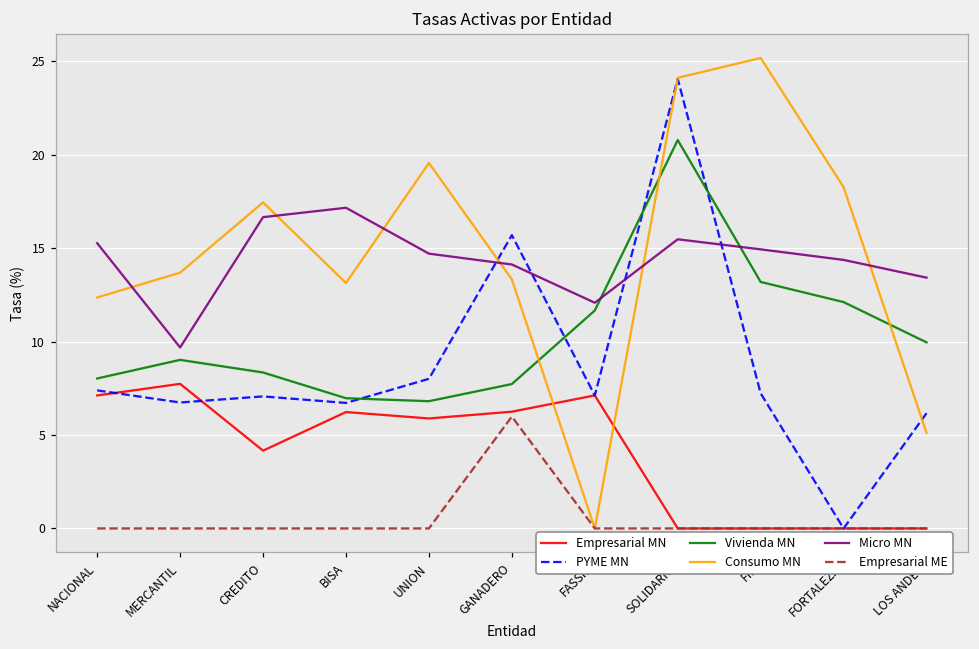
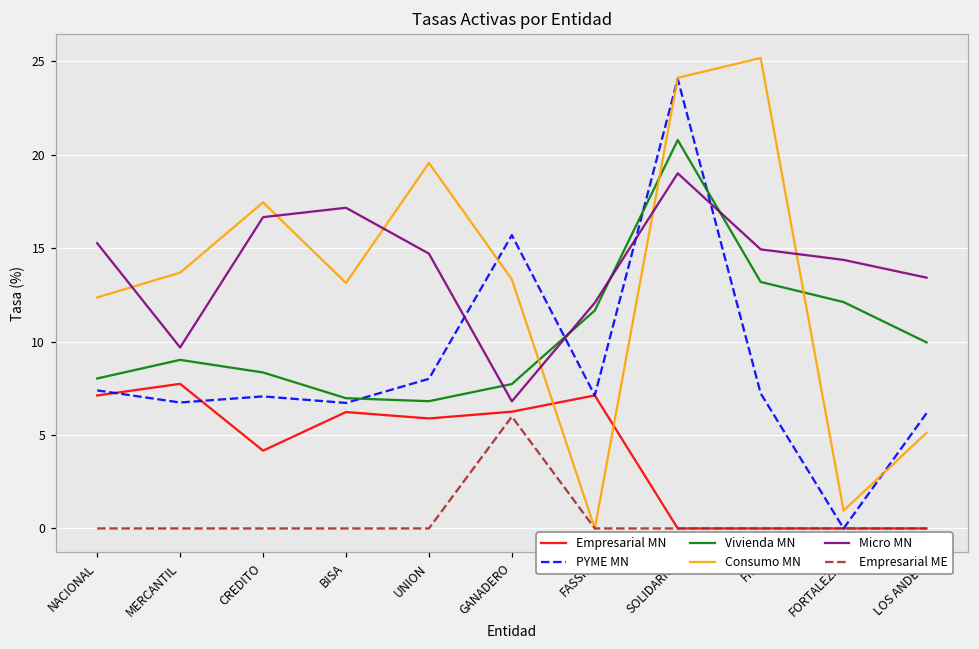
Micro MN, GANADERO: 14.1 -> 6.8
Micro MN, SOLIDARIO: 15.5 -> 19.0
Consumo MN, FORTALEZA: 18.3 -> 1.0
